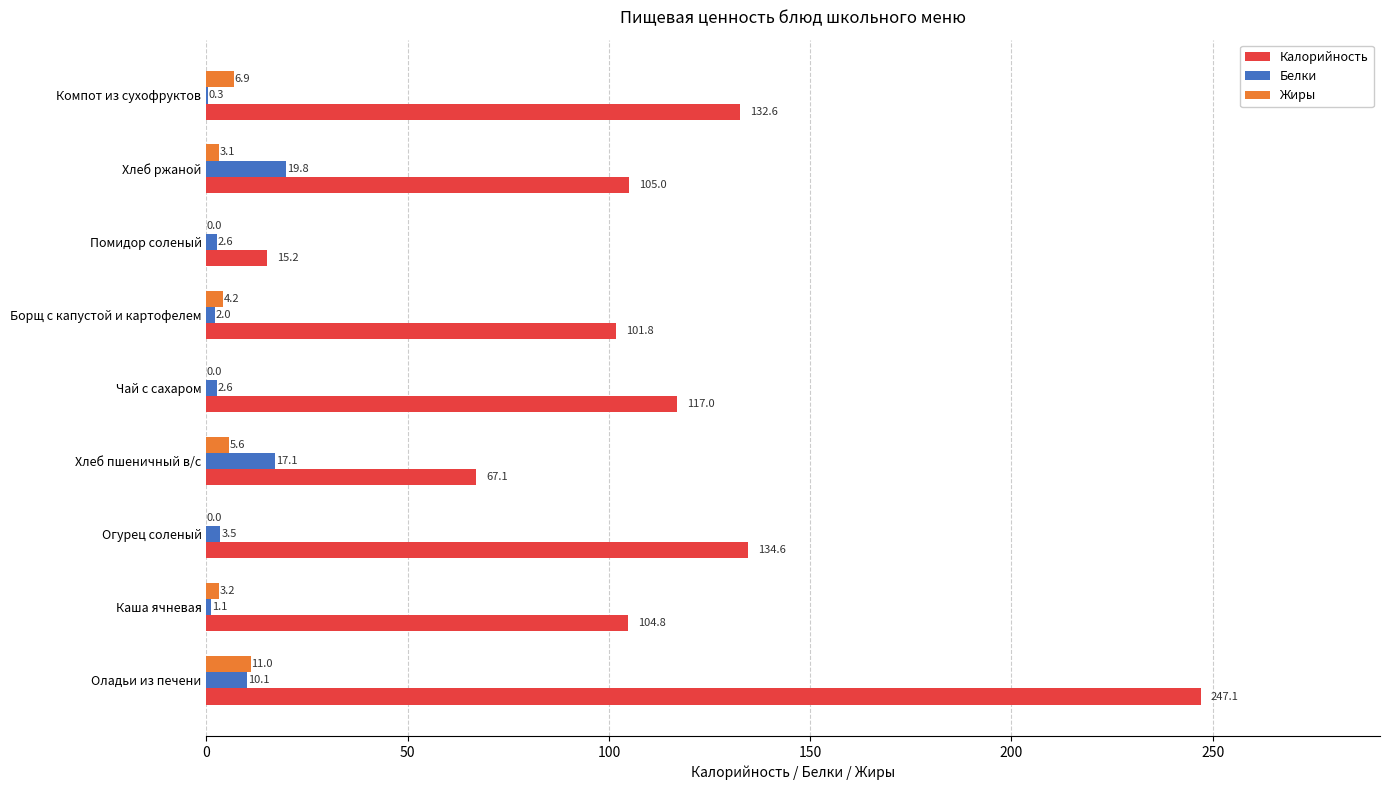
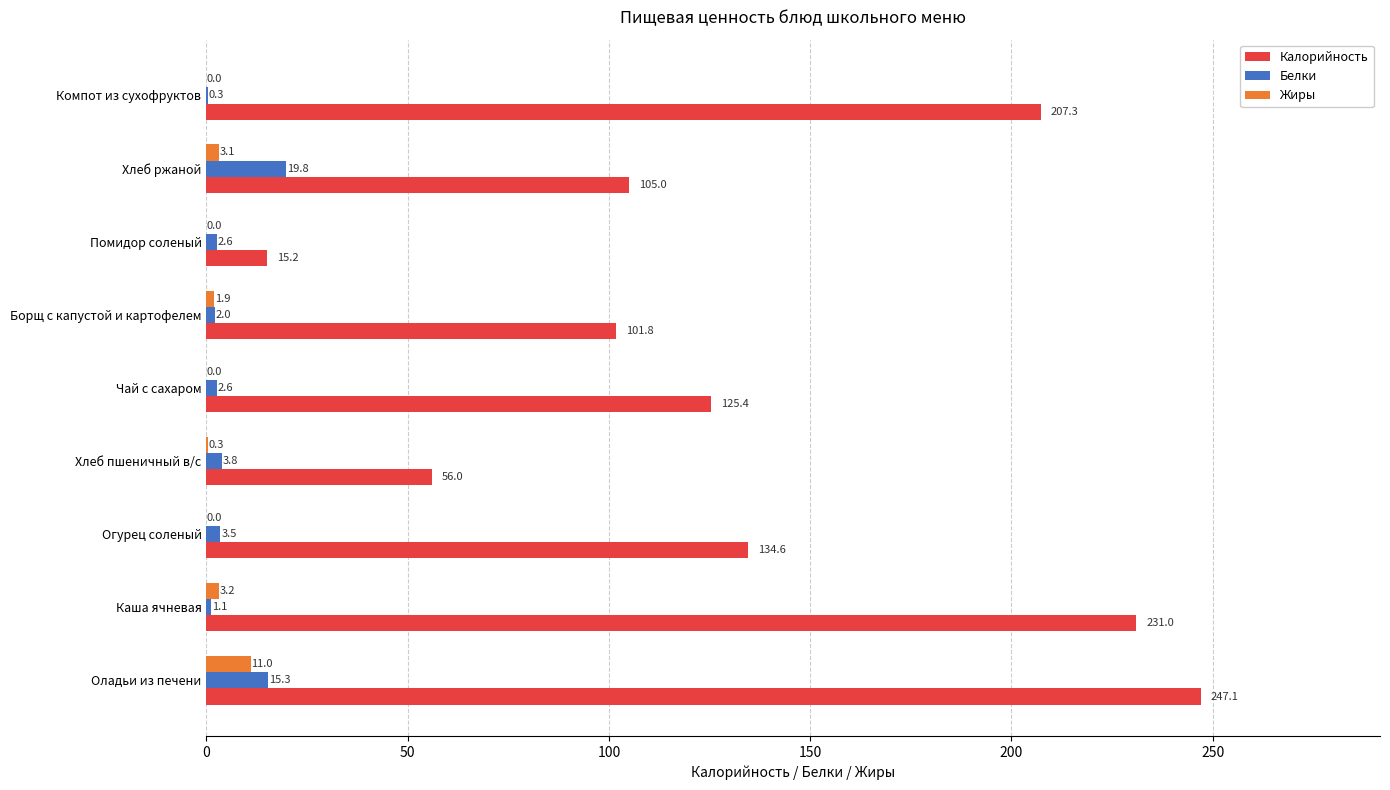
Жиры, Компот из сухофруктов: 6.9 -> 0.0
Калорийность, Компот из сухофруктов: 132.6 -> 207.3
Жиры, Борщ с капустой и картофелем: 4.2 -> 1.9
Калорийность, Чай с сахаром: 117.0 -> 125.4
Жиры, Хлеб пшеничный в/с: 5.6 -> 0.3
Белки, Хлеб пшеничный в/с: 17.1 -> 3.8
Калорийность, Хлеб пшеничный в/с: 67.1 -> 56.0
Калорийность, Каша ячневая: 104.8 -> 231.0
Белки, Оладьи из печени: 10.1 -> 15.3
